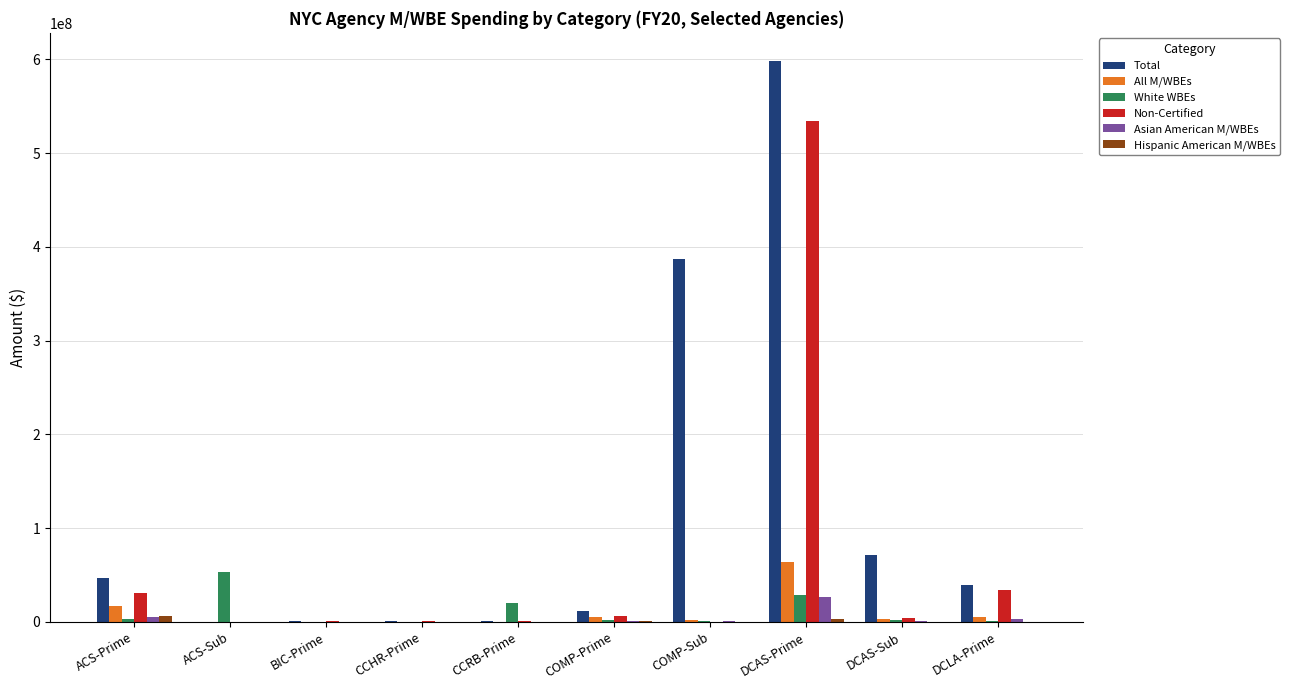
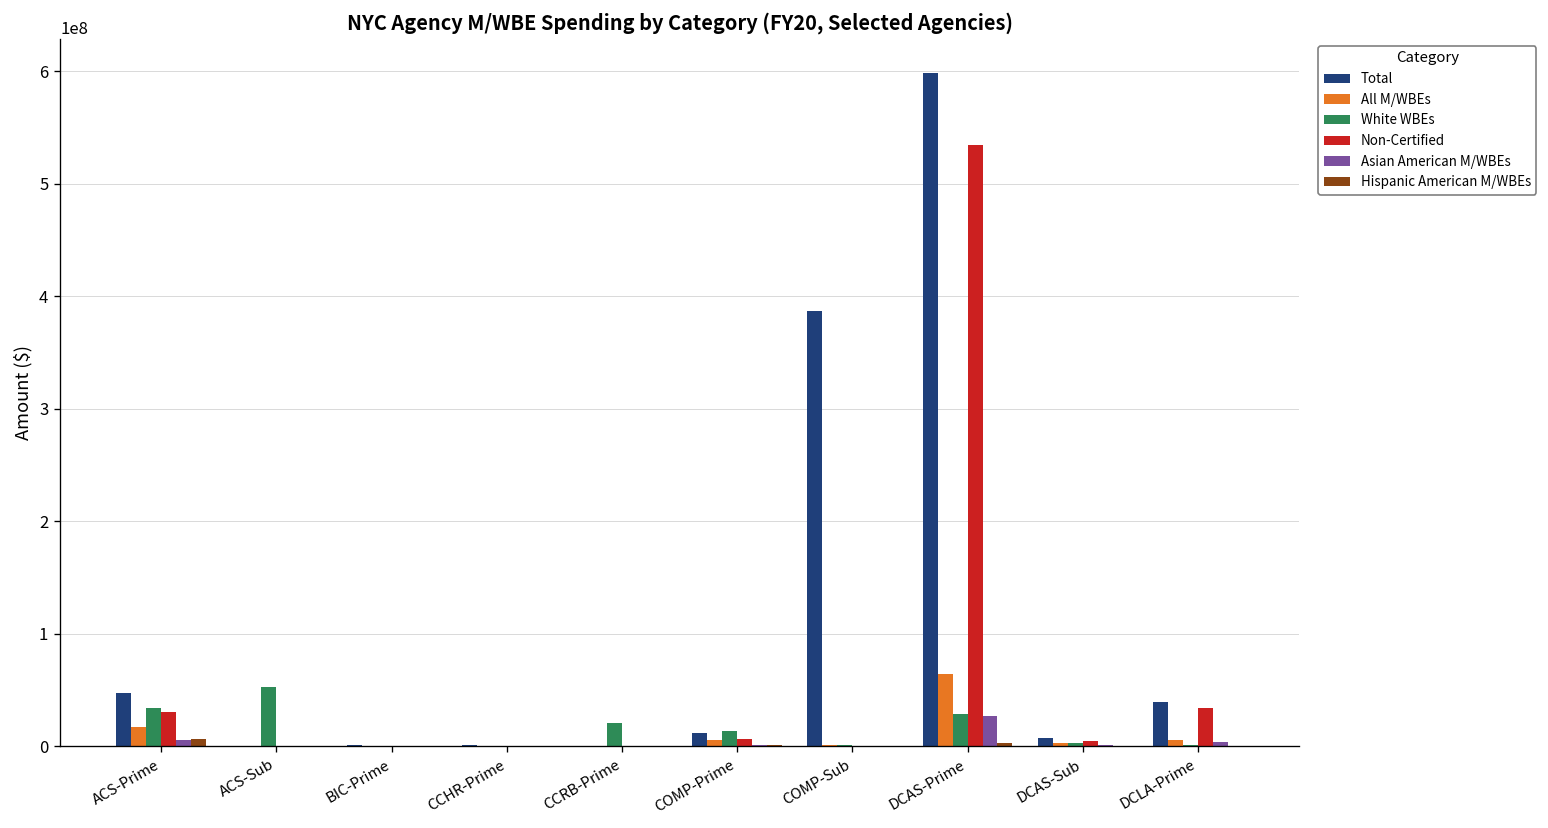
White WBEs, ACS-Prime: 0 -> 30000000
White WBEs, COMP-Prime: 0 -> 10000000
Total, DCAS-Sub: 70000000 -> 10000000
